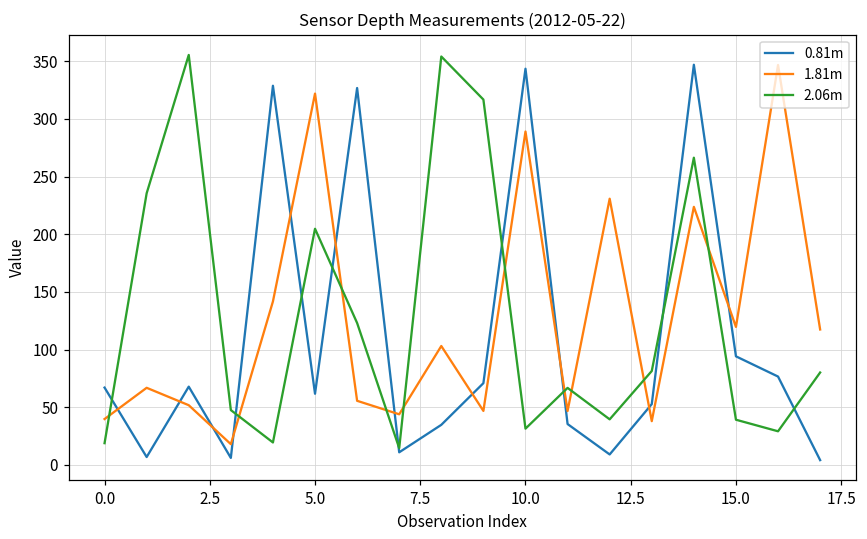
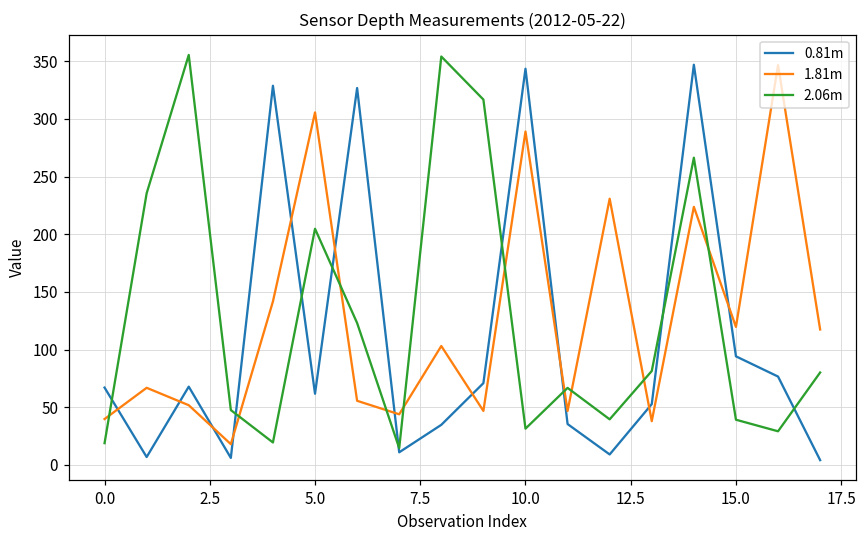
1.81m, 5.0: 322 -> 306
